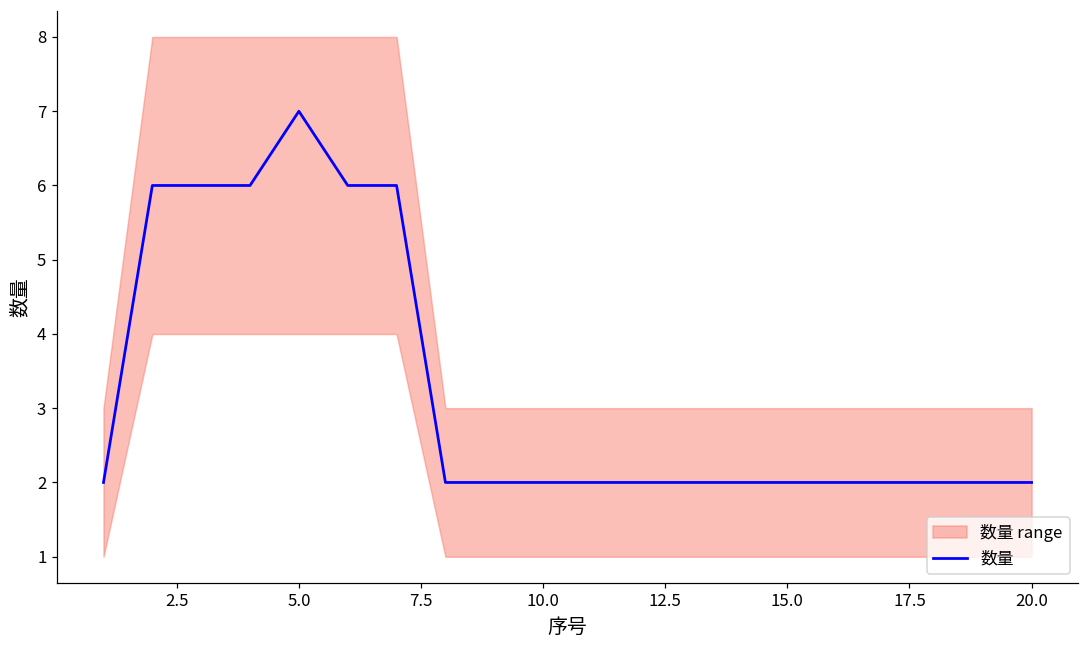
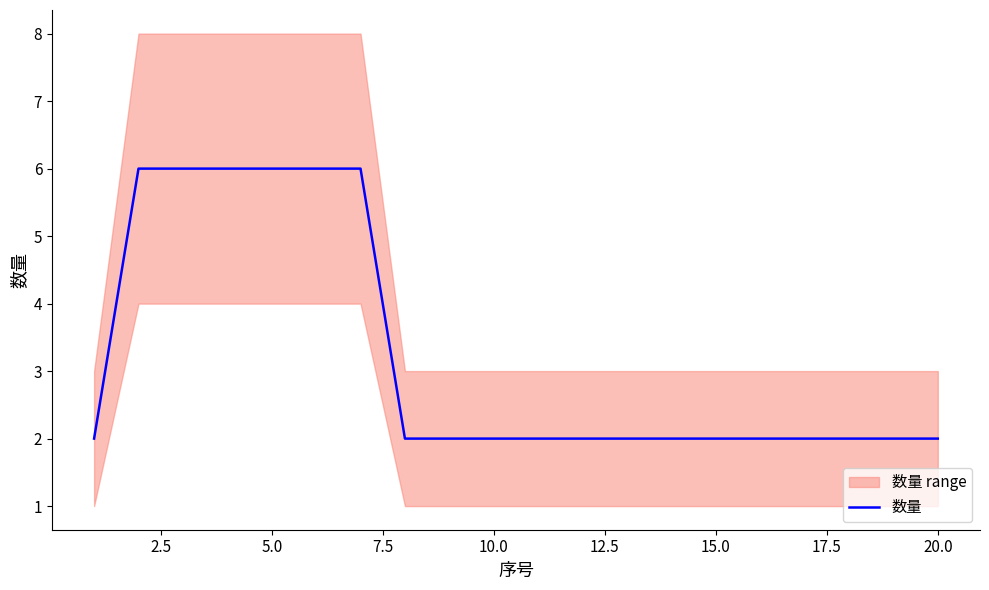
数量, 5.0: 7 -> 6
